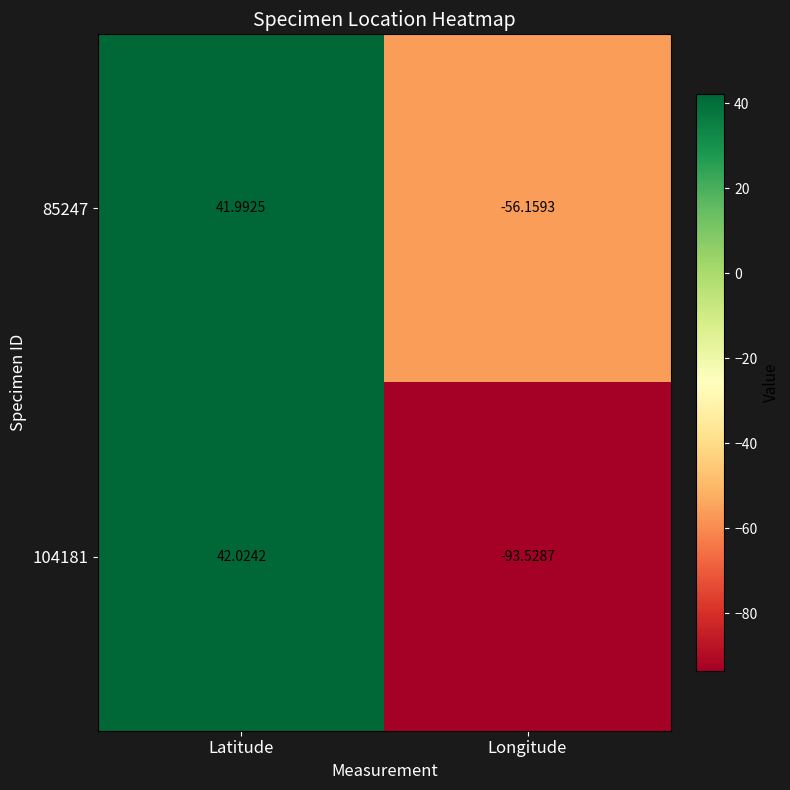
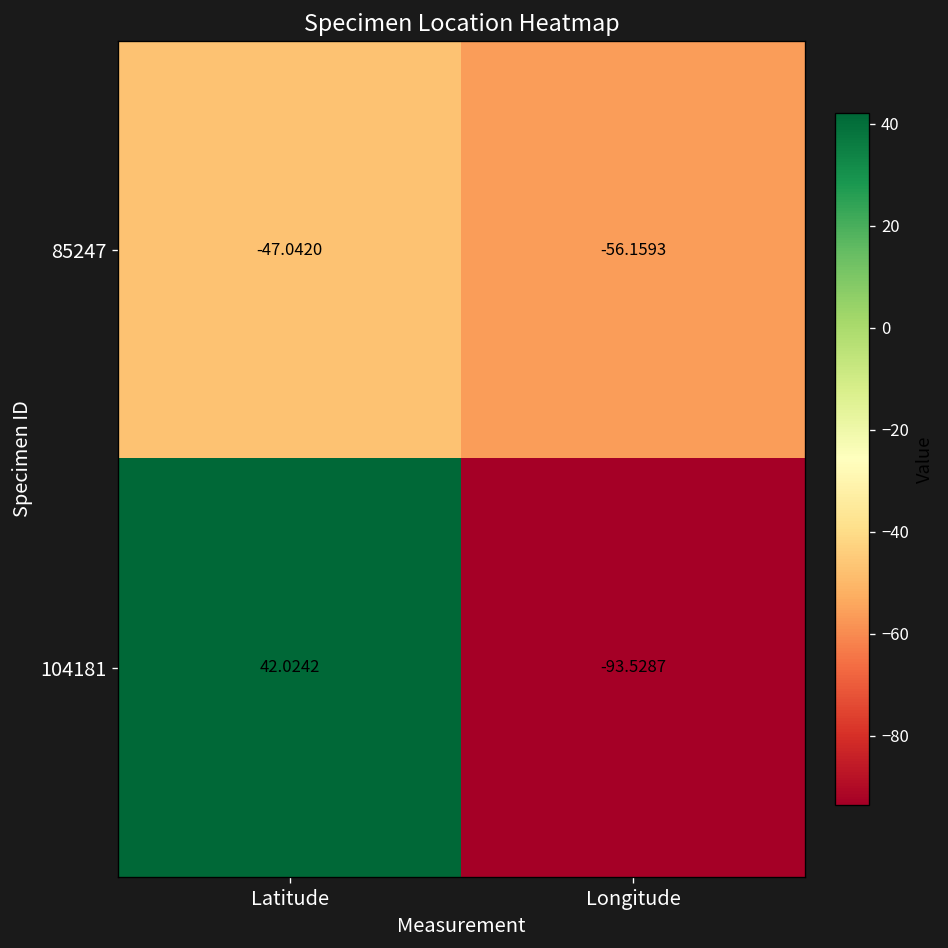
85247, Latitude: 41.9925 -> -47.0420
